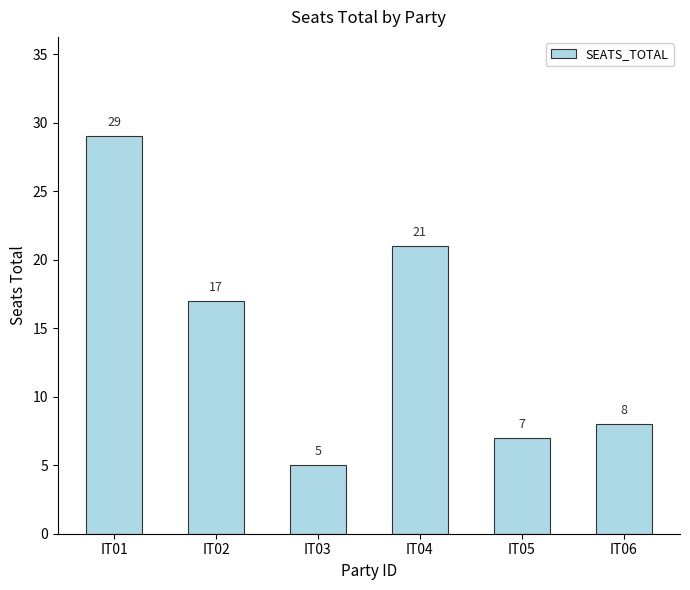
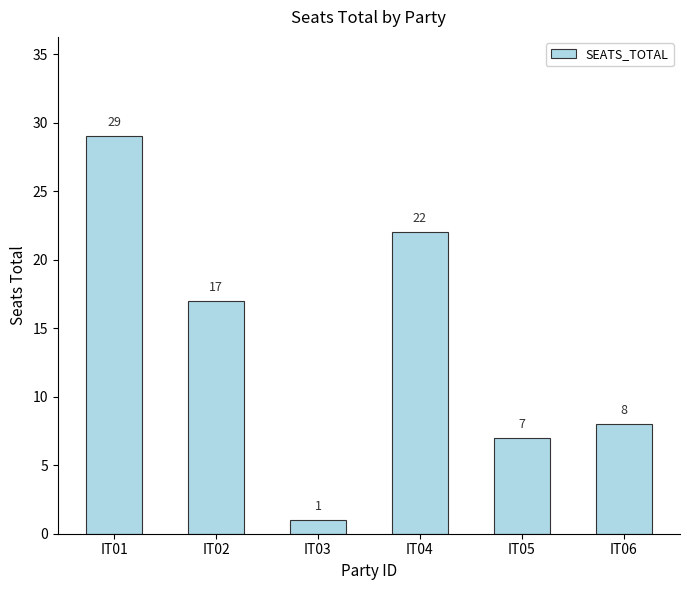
IT03: 5 -> 1
IT04: 21 -> 22
